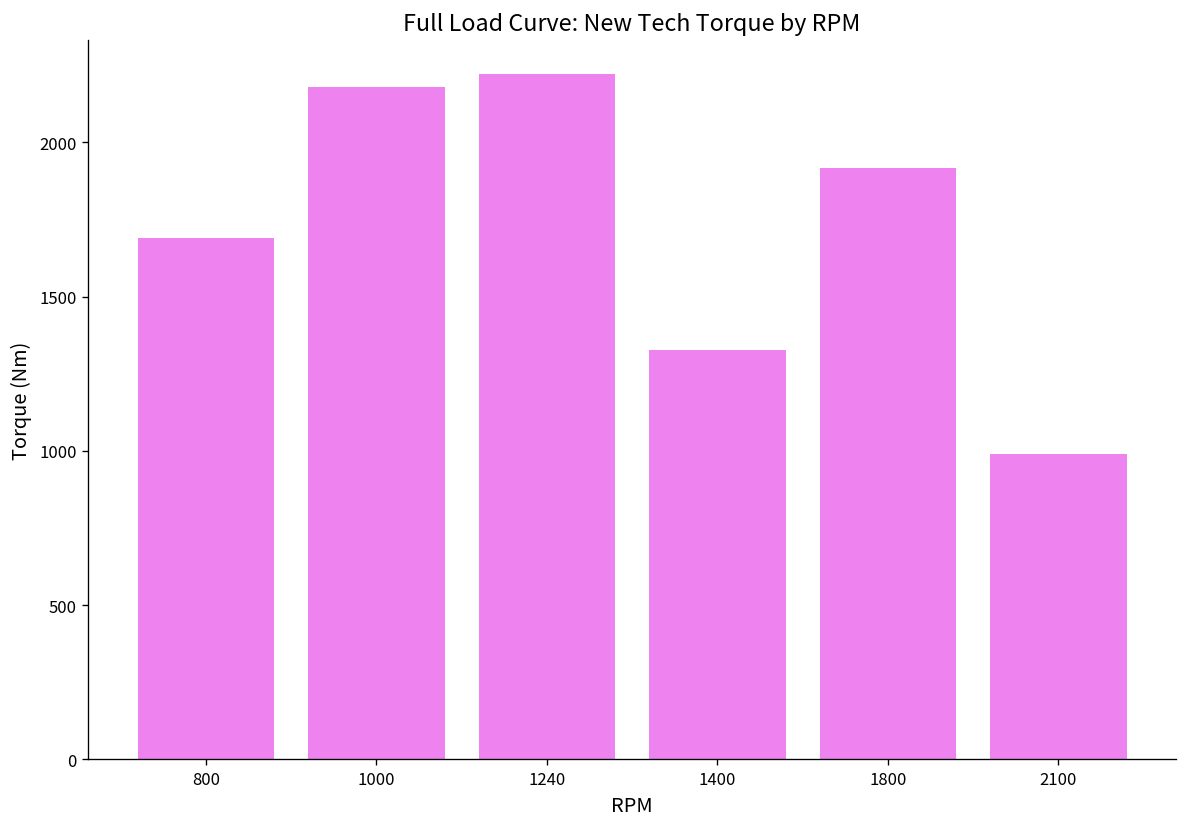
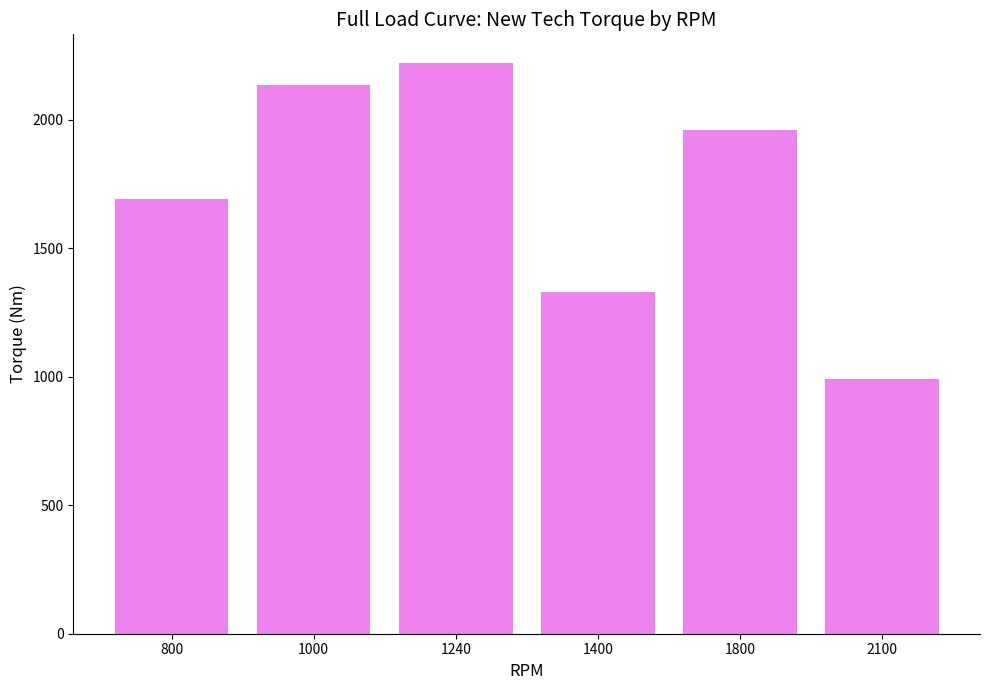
1000: 2180 -> 2130
1800: 1920 -> 1960
